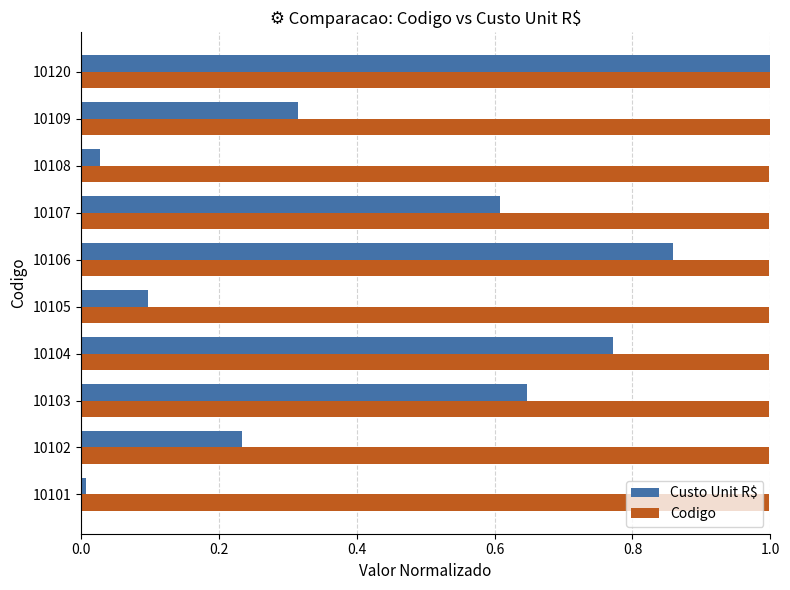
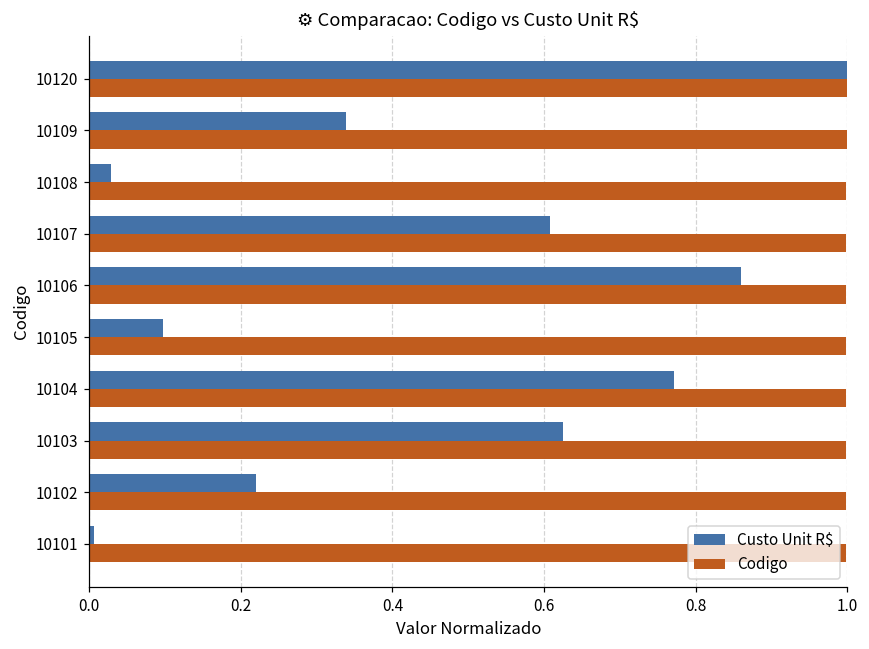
Custo Unit R$, 10109: 0.31 -> 0.34
Custo Unit R$, 10103: 0.65 -> 0.62
Custo Unit R$, 10102: 0.23 -> 0.22
